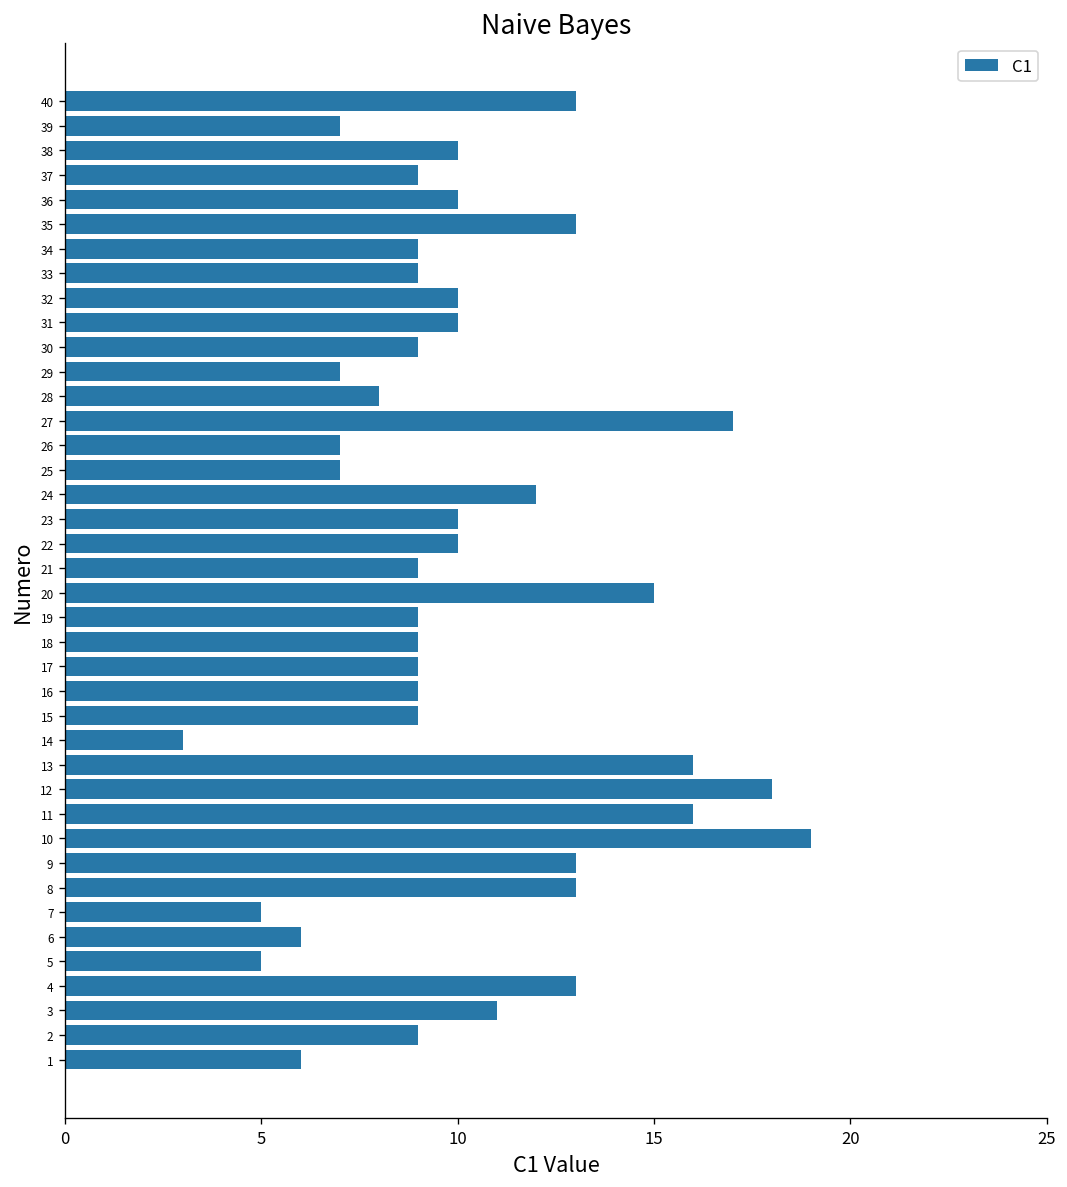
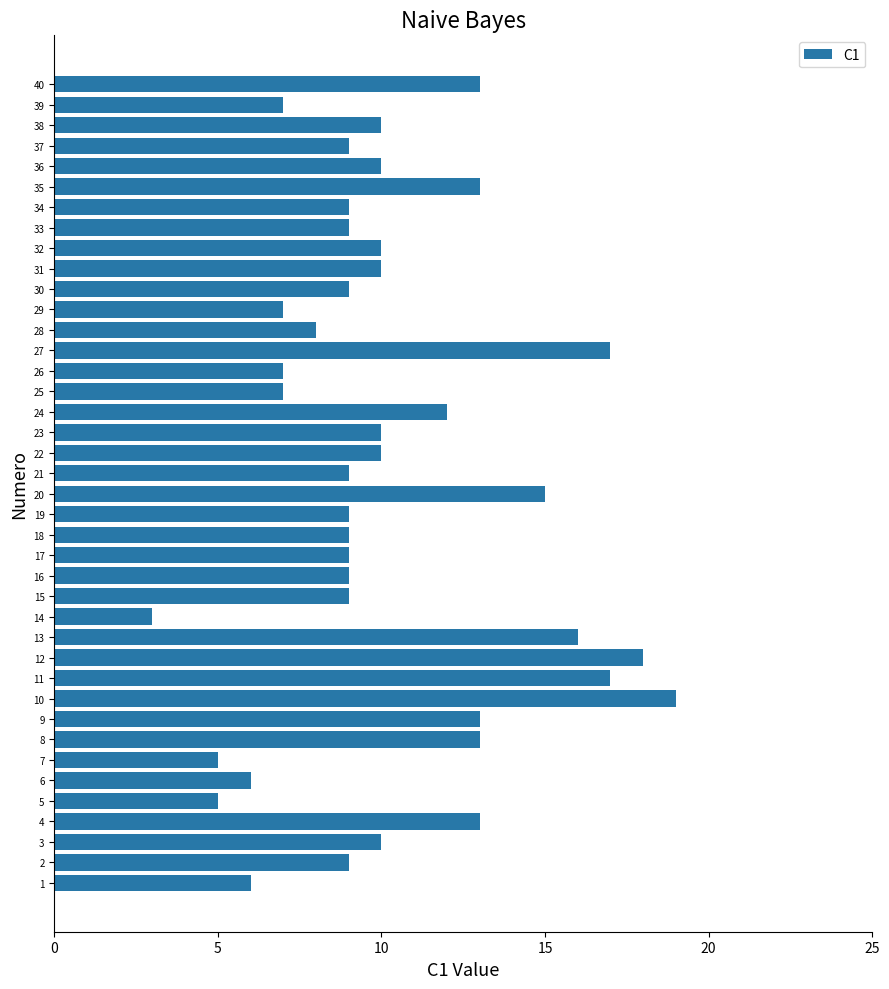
11: 16 -> 17
3: 11 -> 10
